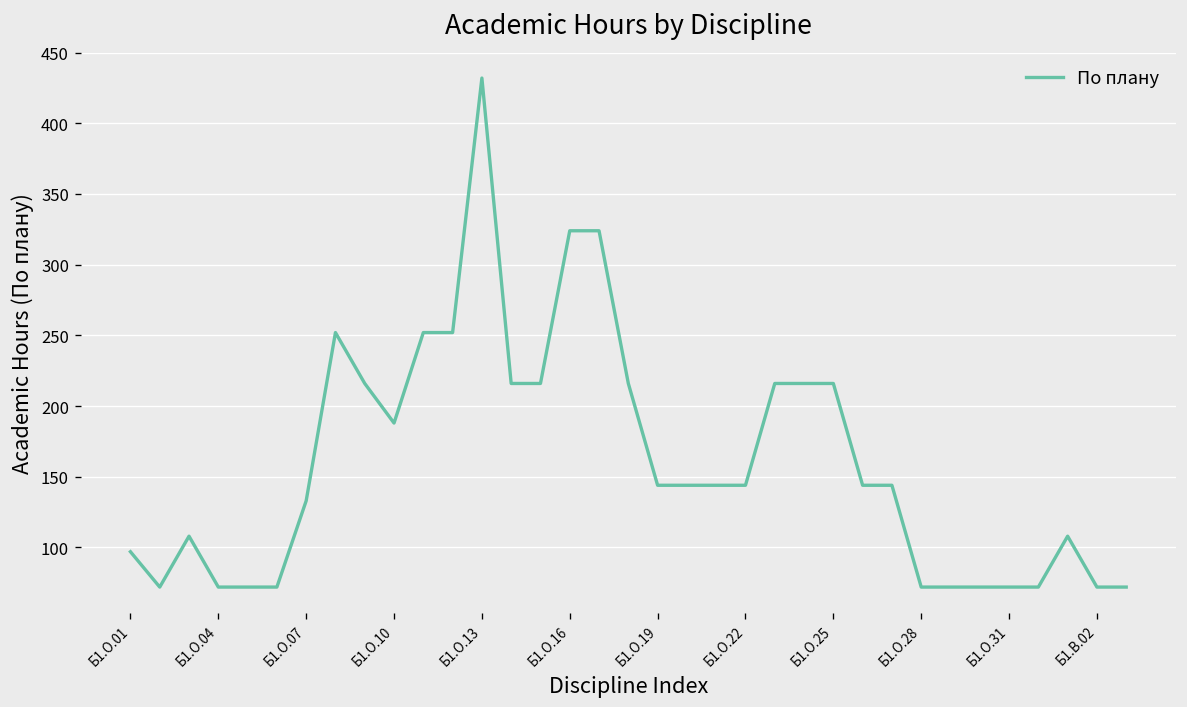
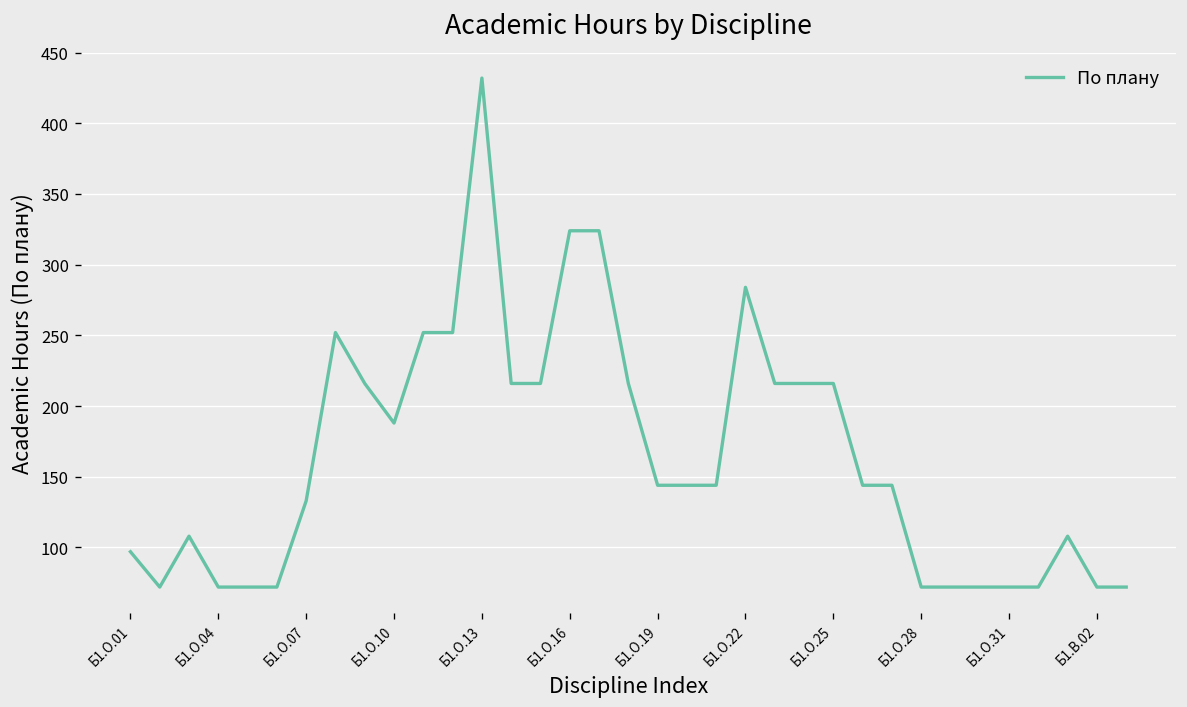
Б1.О.22: 144 -> 284
